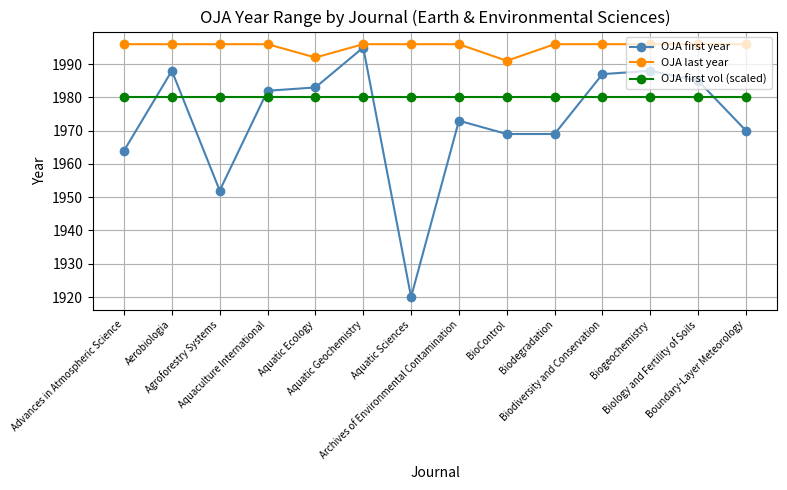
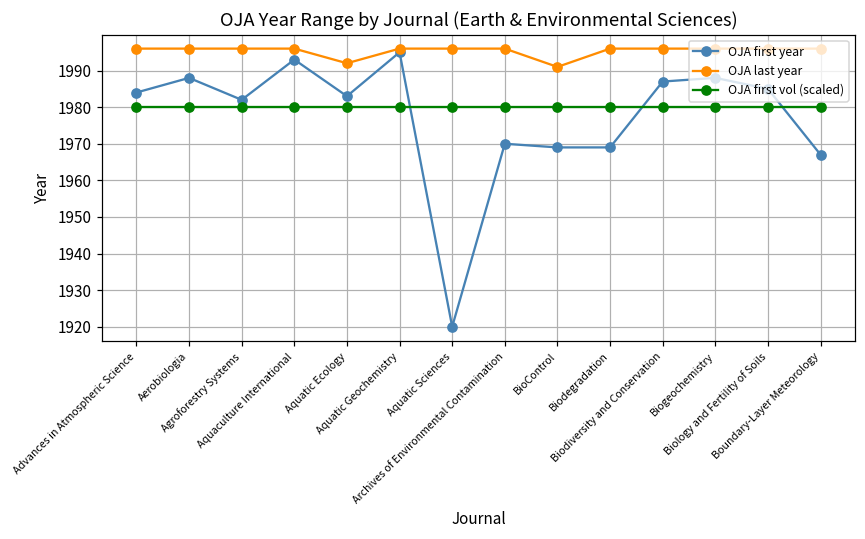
OJA first year, Advances in Atmospheric Science: 1964 -> 1984
OJA first year, Agroforestry Systems: 1952 -> 1982
OJA first year, Aquaculture International: 1982 -> 1993
OJA first year, Archives of Environmental Contamination: 1973 -> 1970
OJA first year, Boundary-Layer Meteorology: 1970 -> 1967
